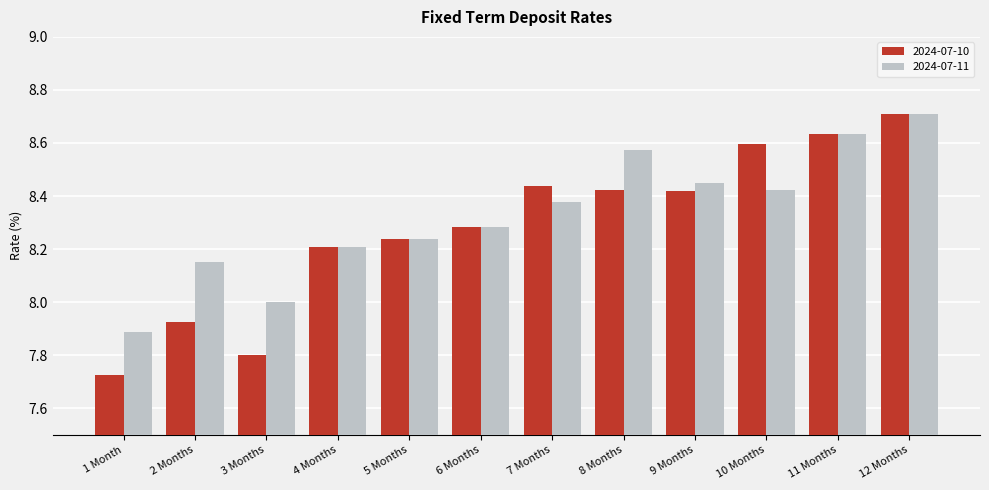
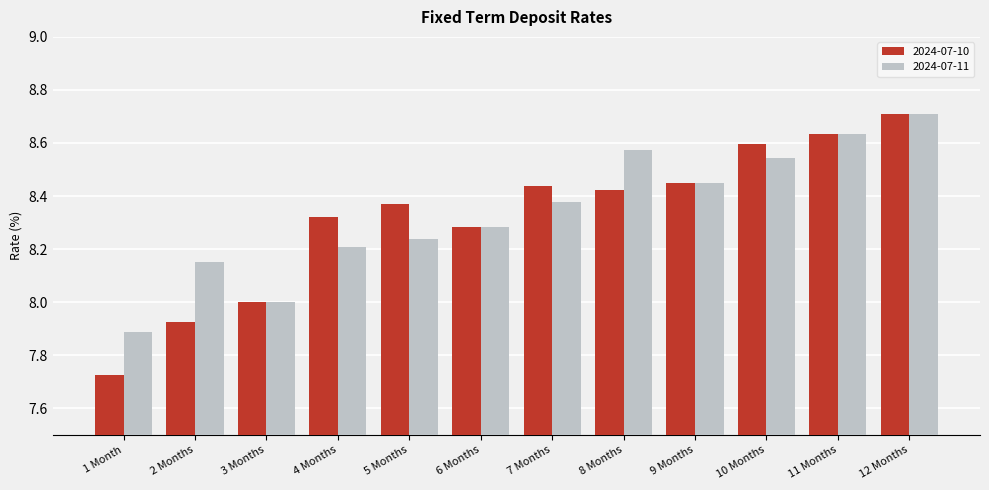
2024-07-10, 3 Months: 7.8 -> 8.0
2024-07-10, 4 Months: 8.21 -> 8.32
2024-07-10, 5 Months: 8.24 -> 8.37
2024-07-10, 9 Months: 8.42 -> 8.45
2024-07-11, 10 Months: 8.42 -> 8.54
